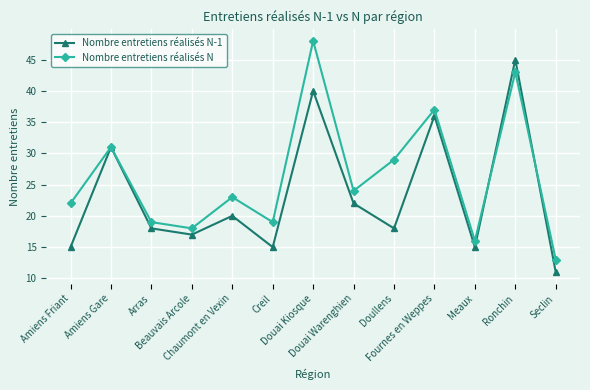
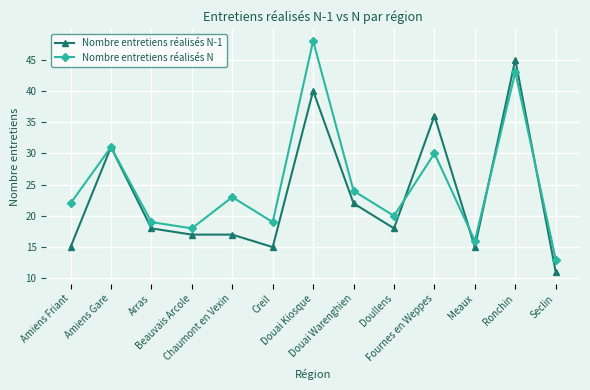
Nombre entretiens réalisés N-1, Chaumont en Vexin: 20 -> 17
Nombre entretiens réalisés N, Doullens: 29 -> 20
Nombre entretiens réalisés N, Fournes en Weppes: 37 -> 30
